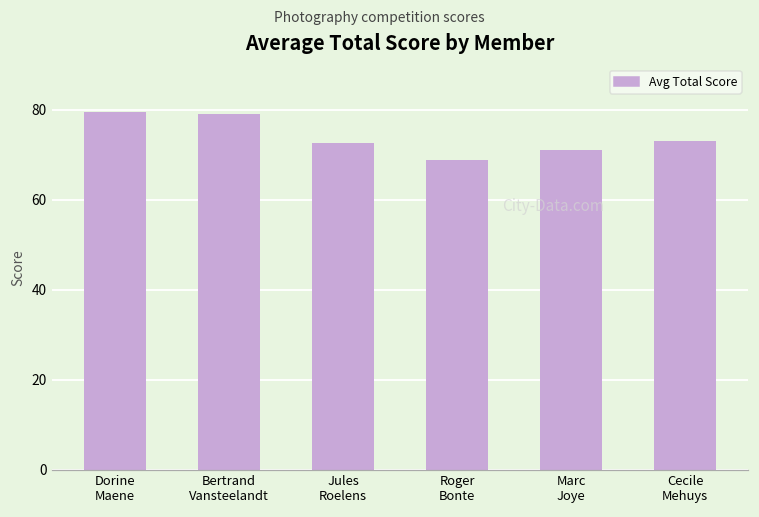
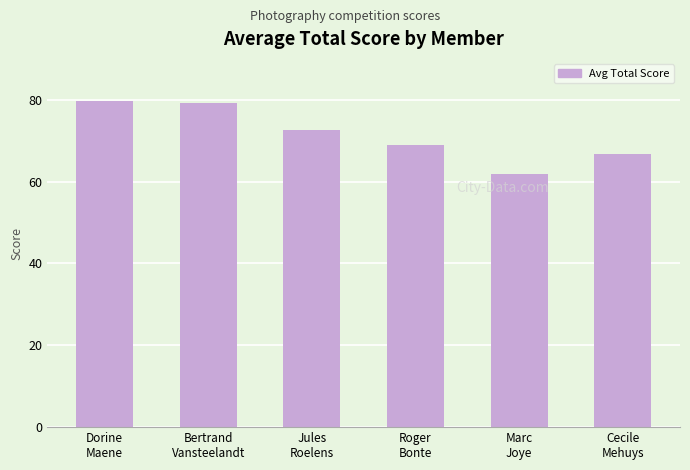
Marc Joye: 71 -> 62
Cecile Mehuys: 73 -> 67
